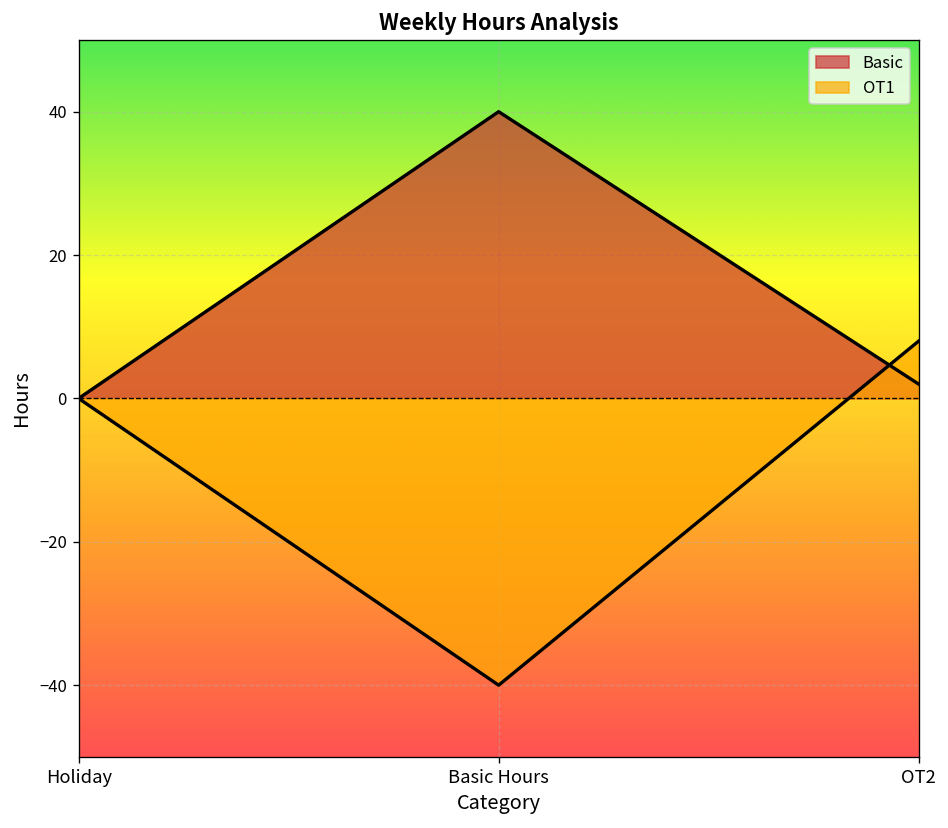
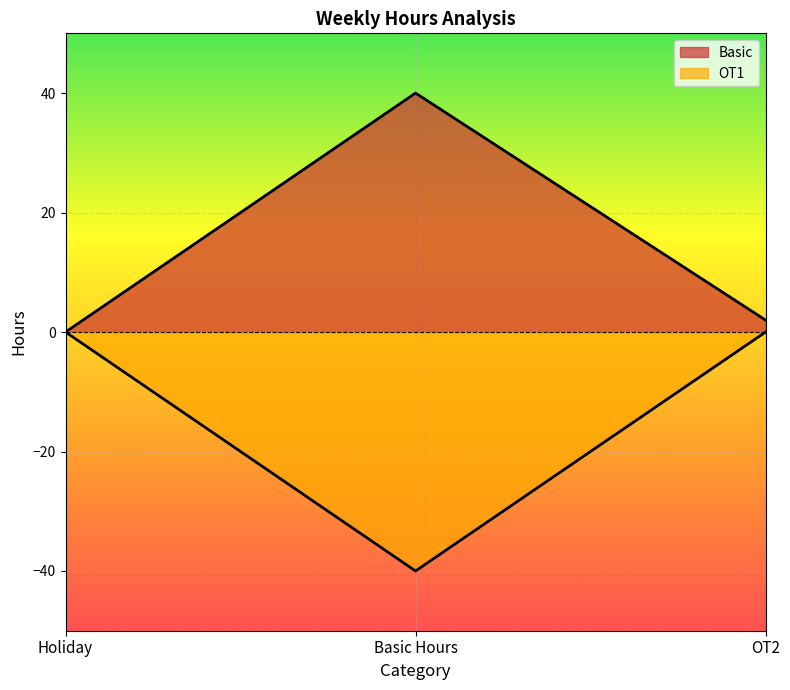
OT1, OT2: 8 -> 0
